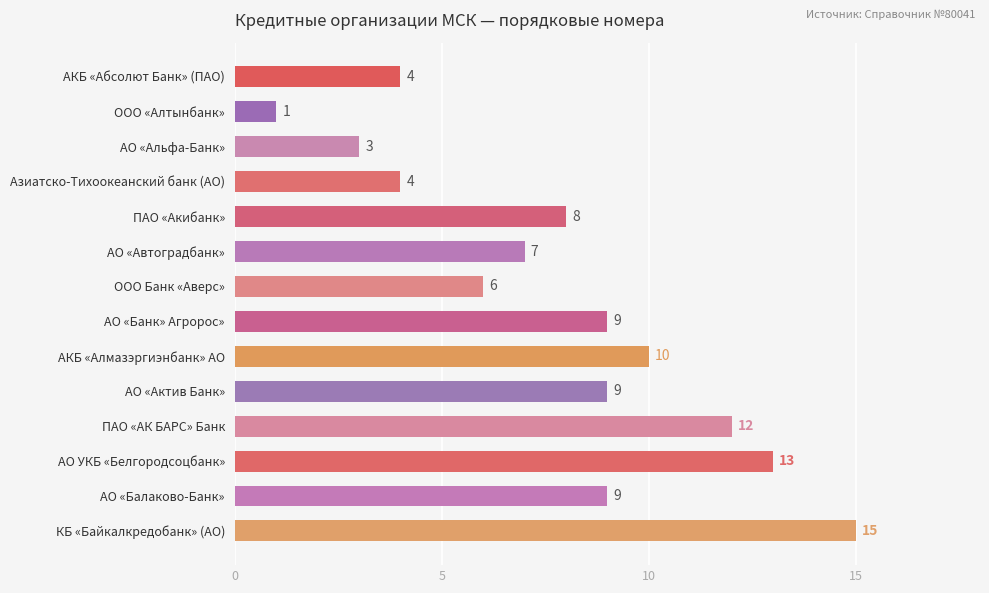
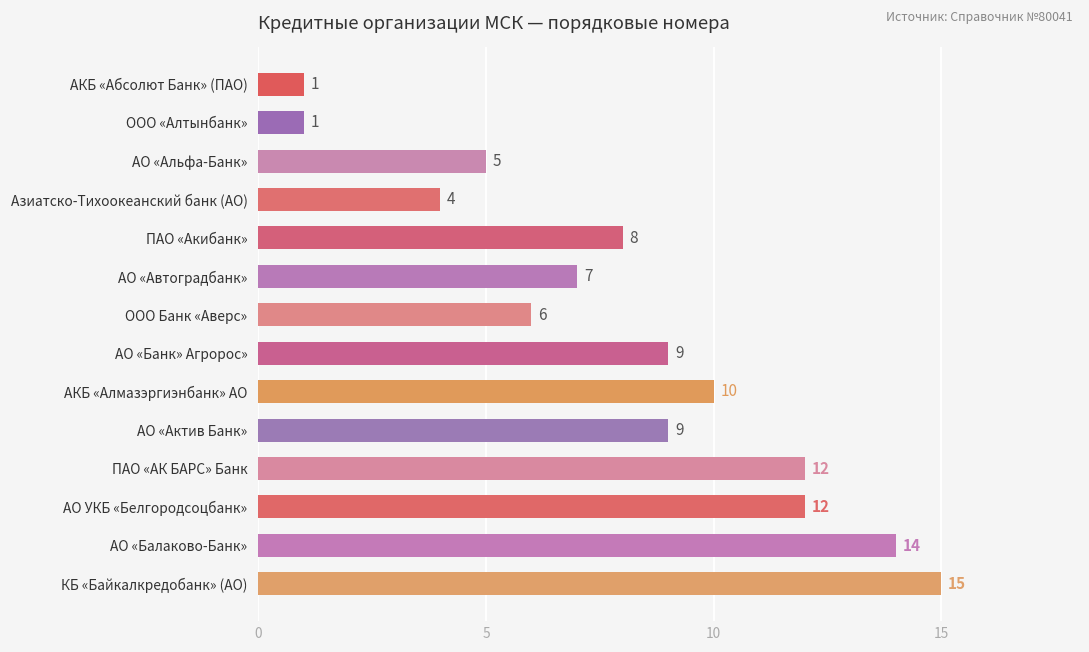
АКБ «Абсолют Банк» (ПАО): 4 -> 1
АО «Альфа-Банк»: 3 -> 5
АО УКБ «Белгородсоцбанк»: 13 -> 12
АО «Балаково-Банк»: 9 -> 14
